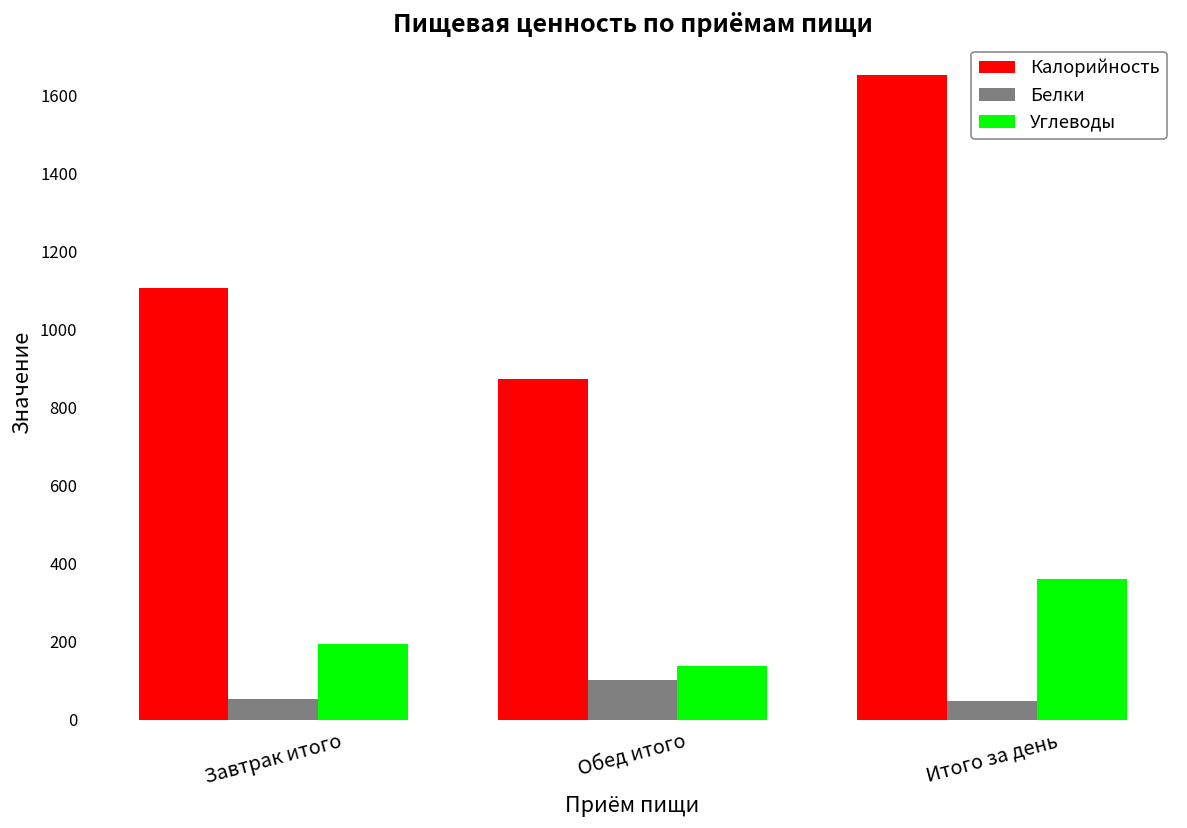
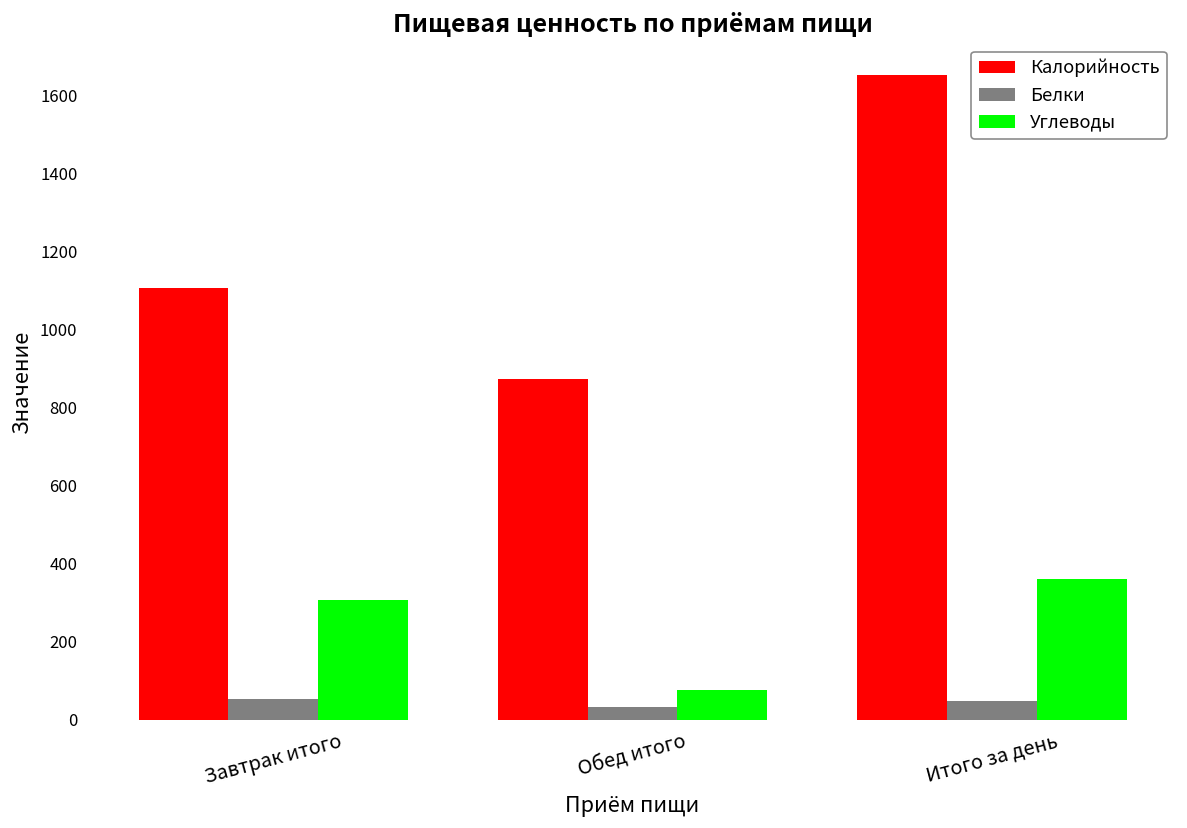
Углеводы, Завтрак итого: 190 -> 310
Белки, Обед итого: 100 -> 30
Углеводы, Обед итого: 140 -> 80
